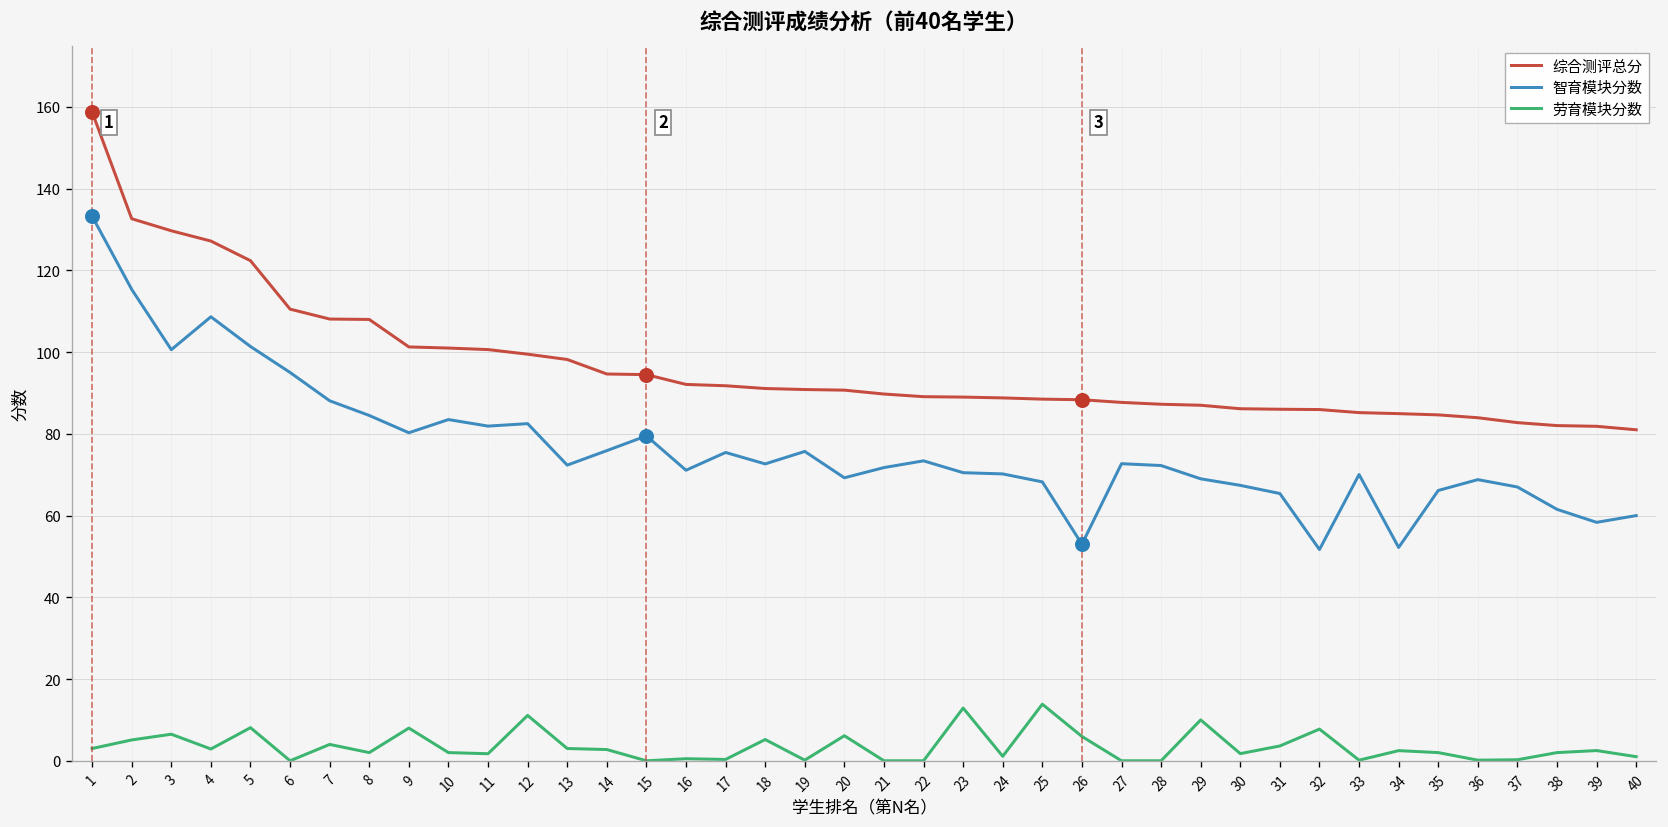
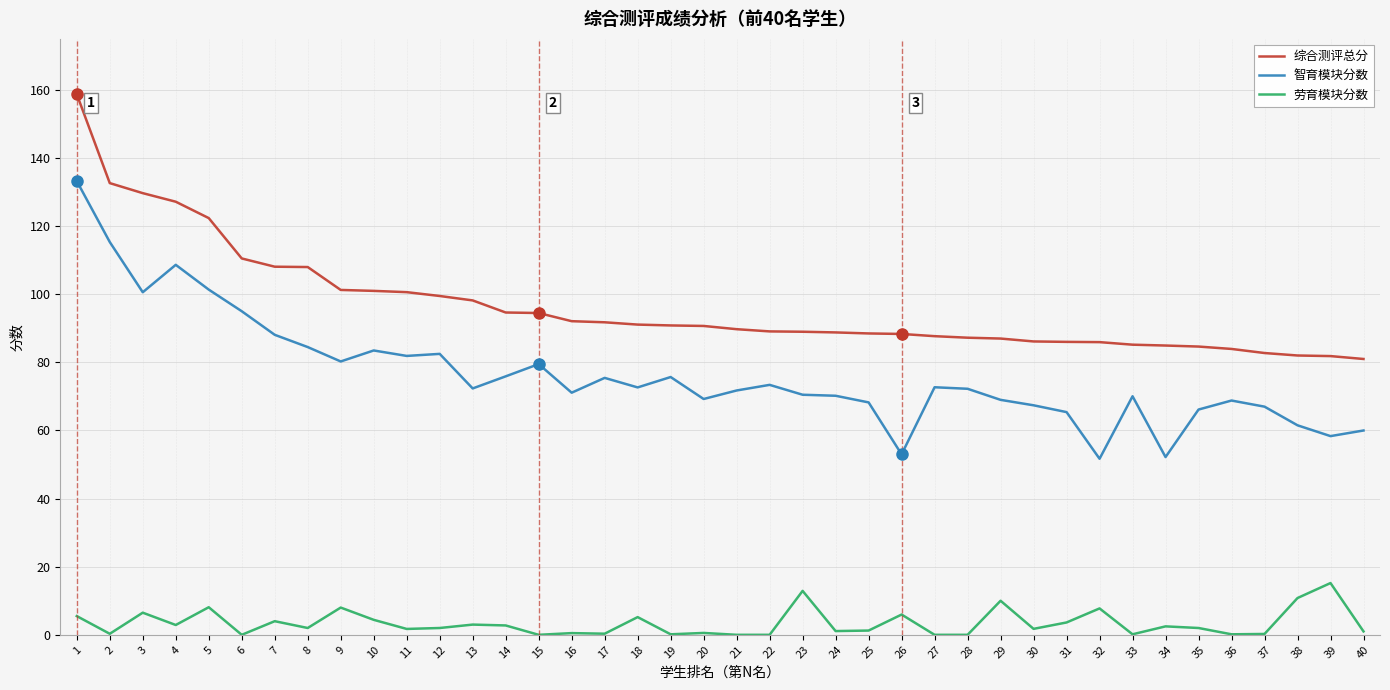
劳育模块分数, 1: 3 -> 6
劳育模块分数, 2: 5 -> 0
劳育模块分数, 10: 2 -> 4
劳育模块分数, 12: 11 -> 2
劳育模块分数, 20: 6 -> 1
劳育模块分数, 25: 14 -> 1
劳育模块分数, 38: 2 -> 11
劳育模块分数, 39: 3 -> 15
